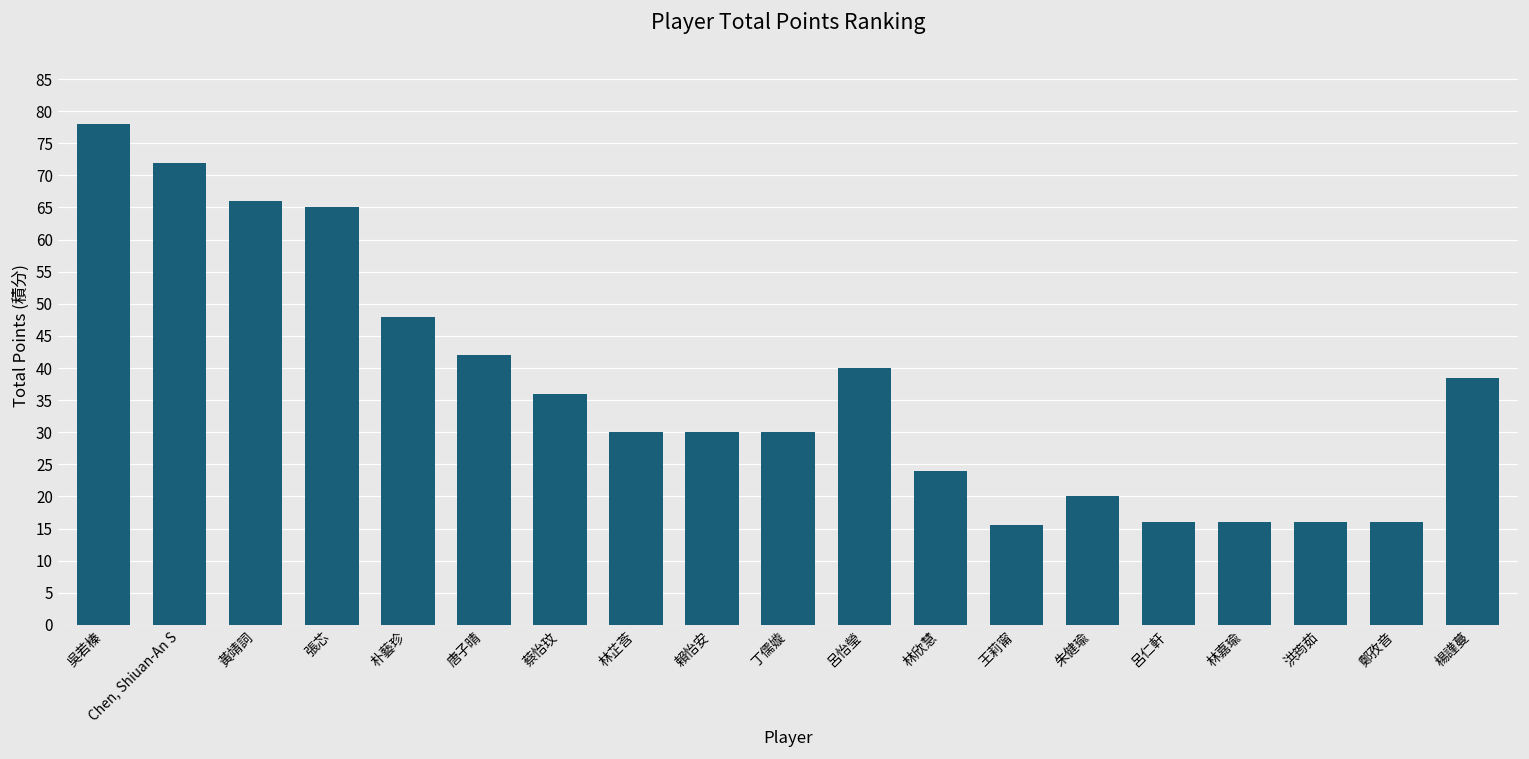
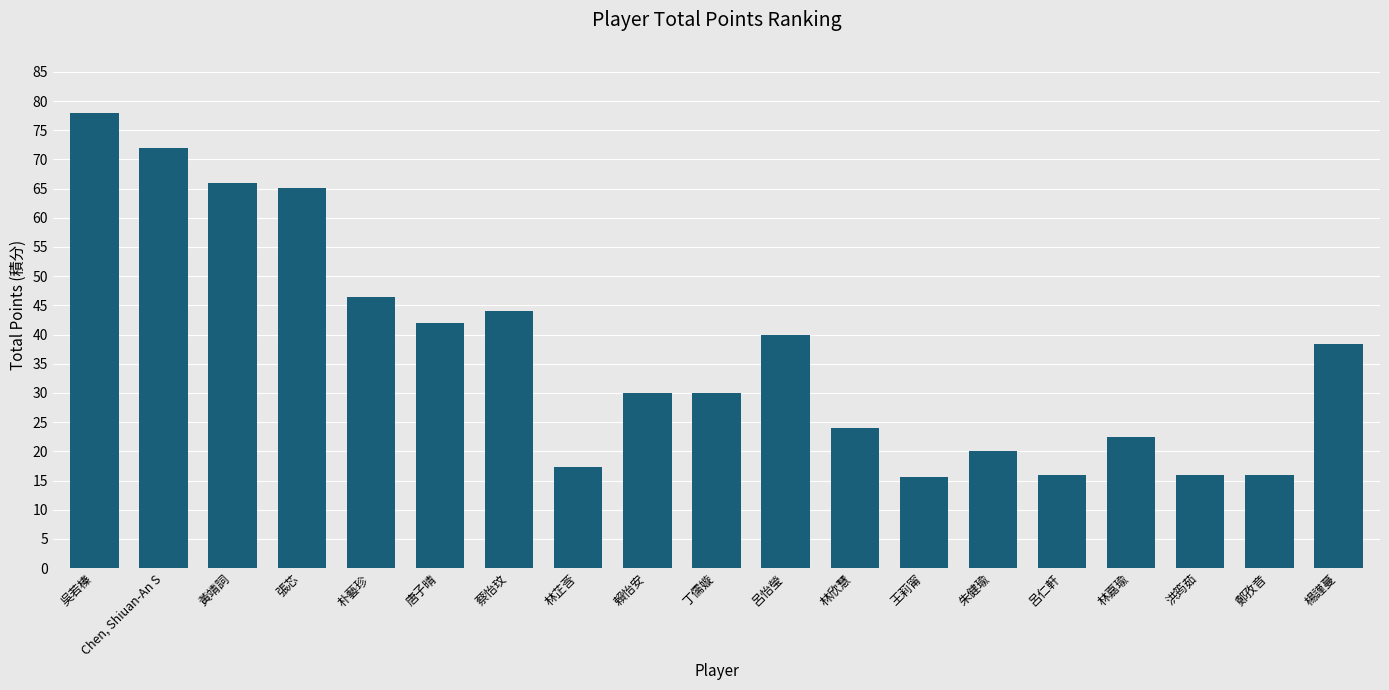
朴藝珍: 48 -> 46
蔡怡玟: 36 -> 44
林芷莟: 30 -> 17
林嘉瑜: 16 -> 23
